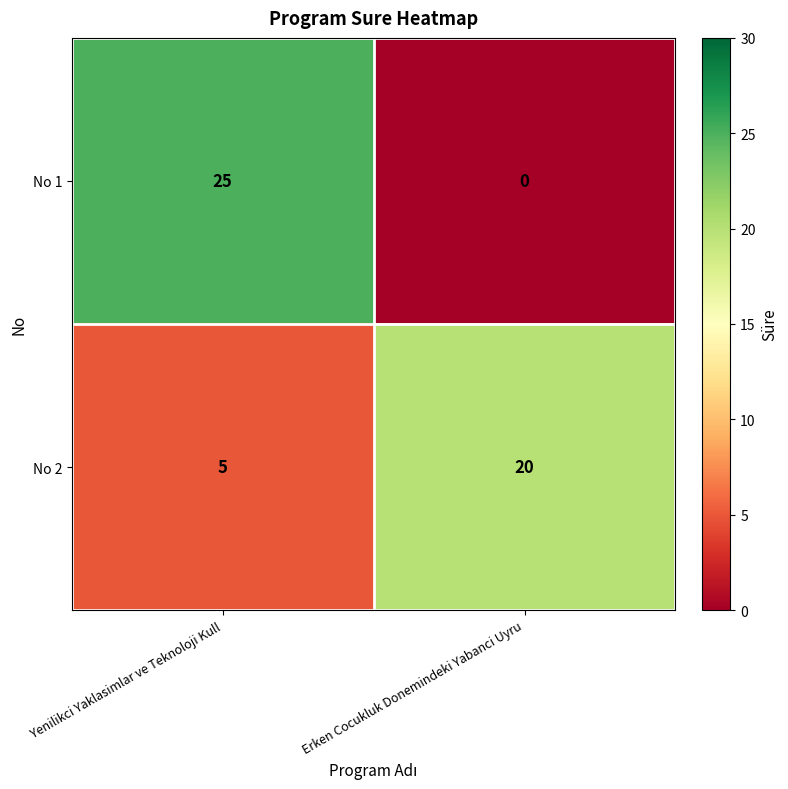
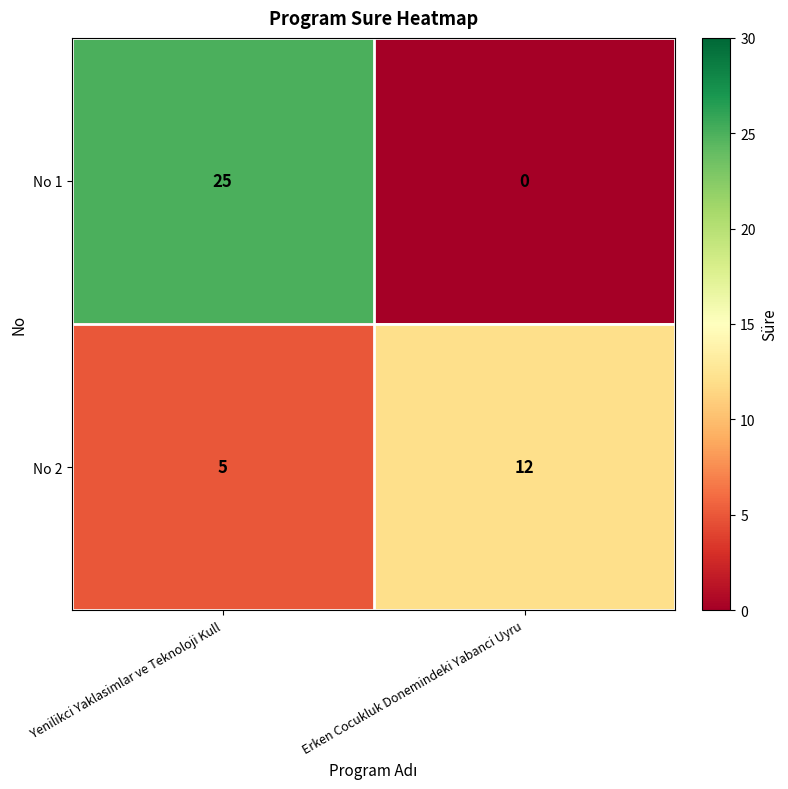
No 2, Erken Cocukluk Donemindeki Yabanci Uyru: 20 -> 12
